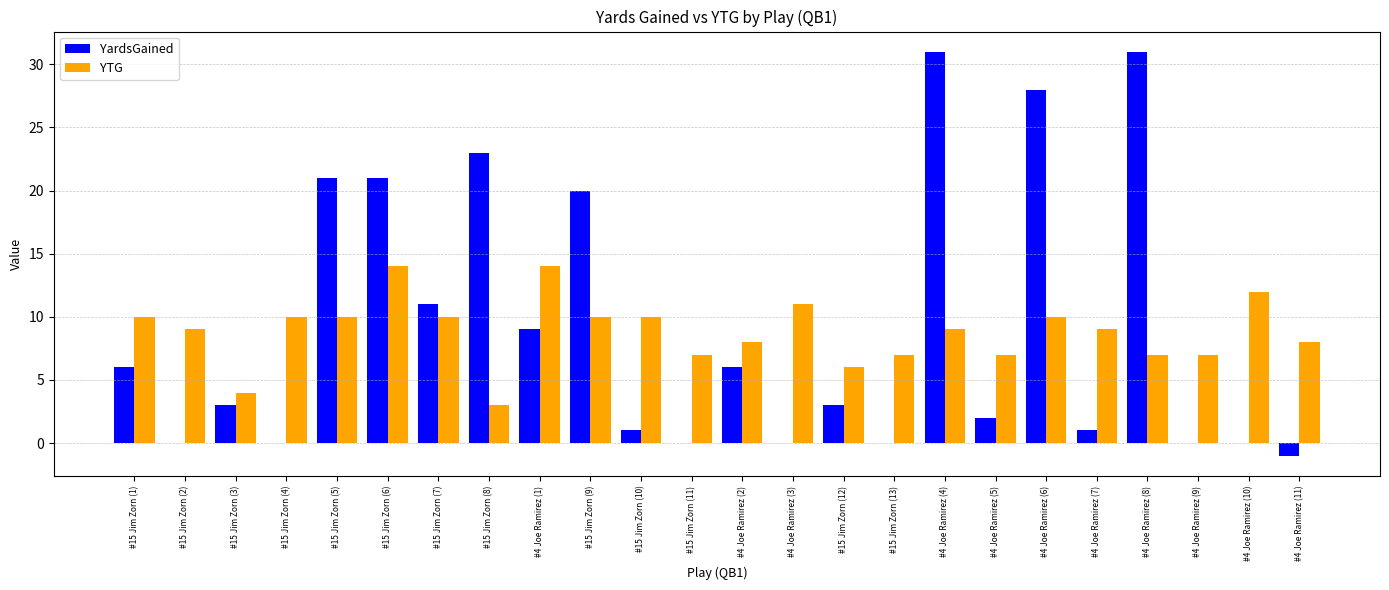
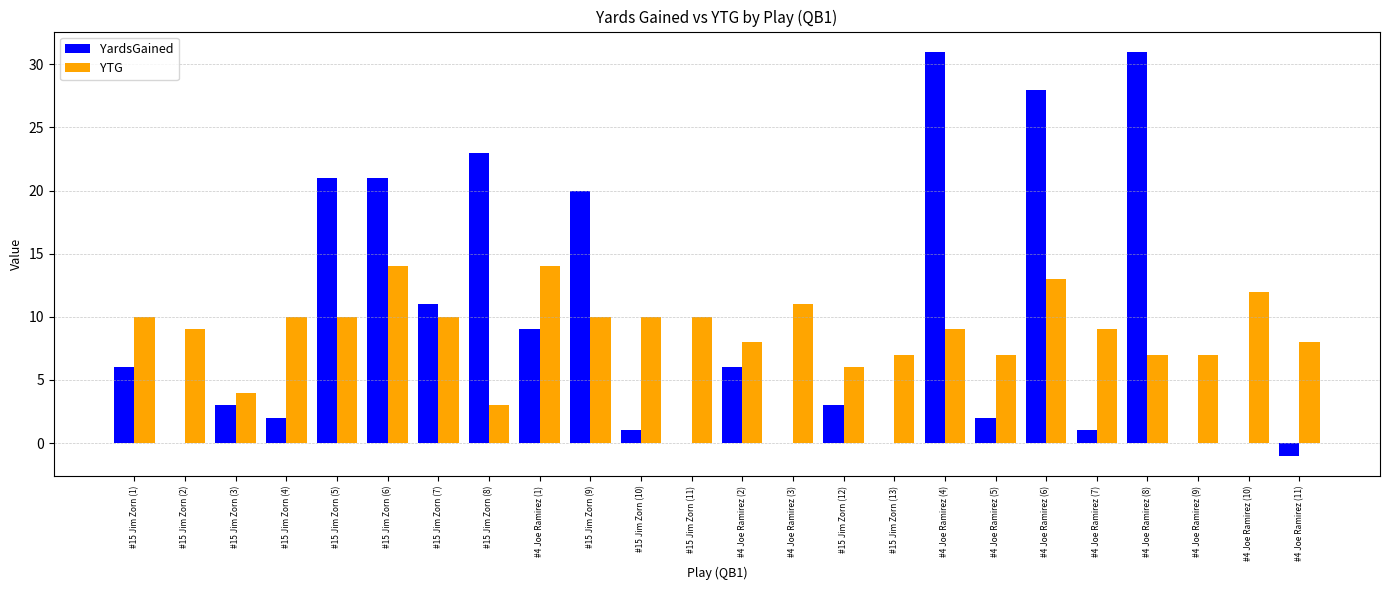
YardsGained, #15 Jim Zorn (4): 0 -> 2
YTG, #15 Jim Zorn (11): 7 -> 10
YTG, #4 Joe Ramirez (6): 10 -> 13
